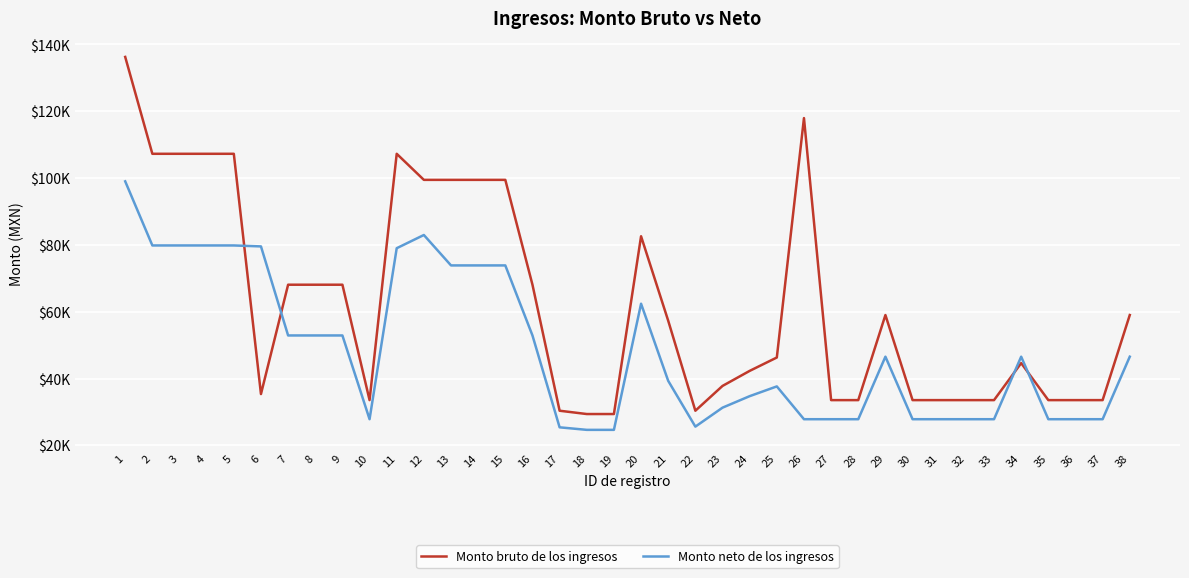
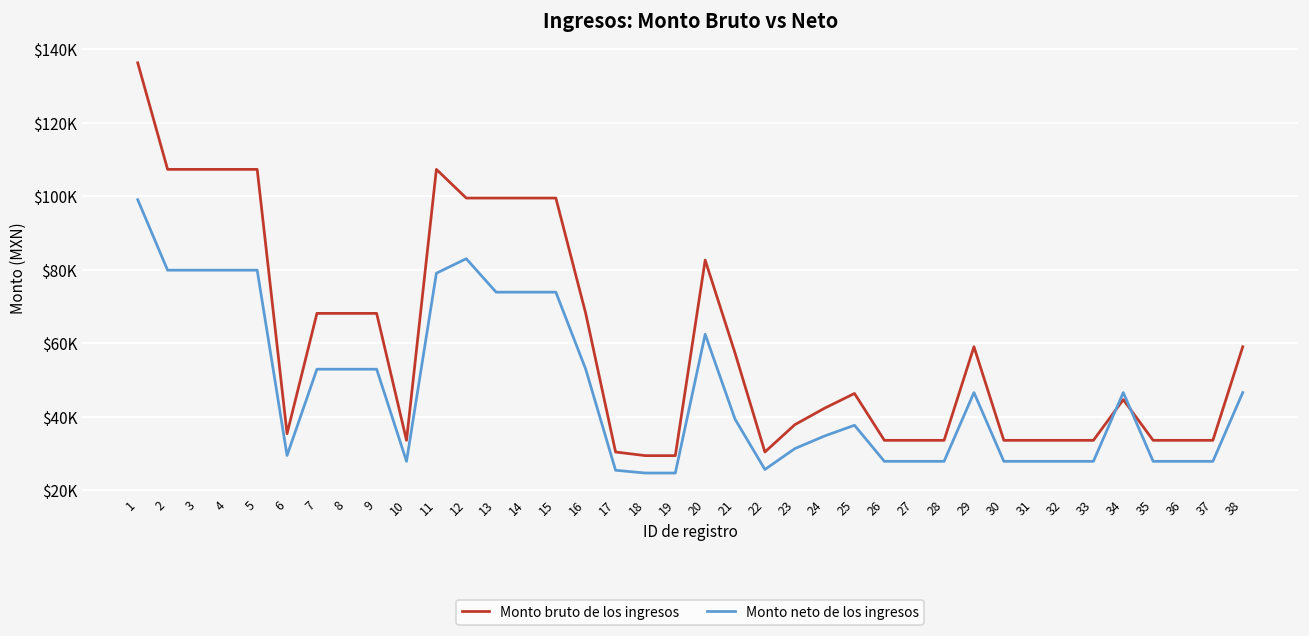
Monto neto de los ingresos, 6: $80000 -> $29000
Monto bruto de los ingresos, 26: $118000 -> $34000
